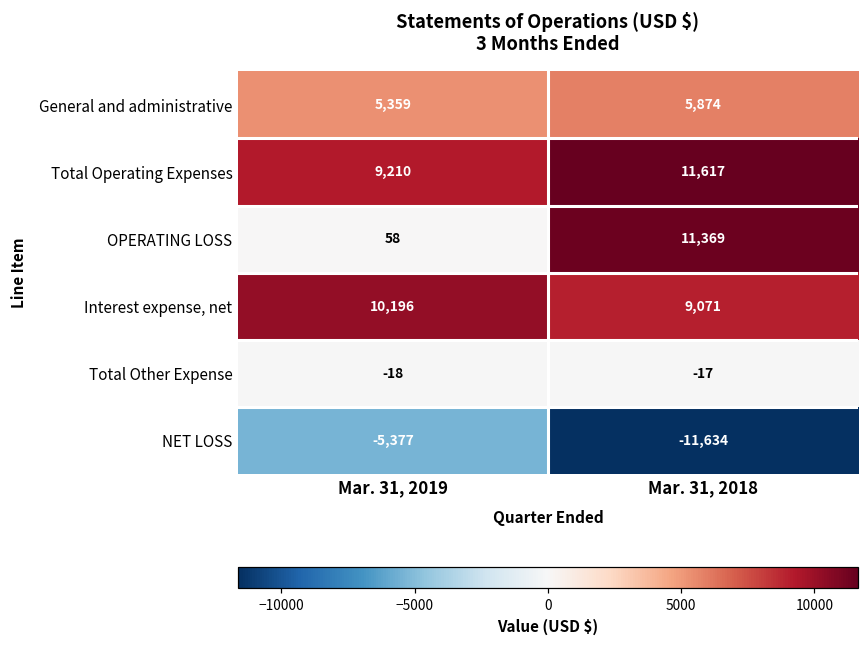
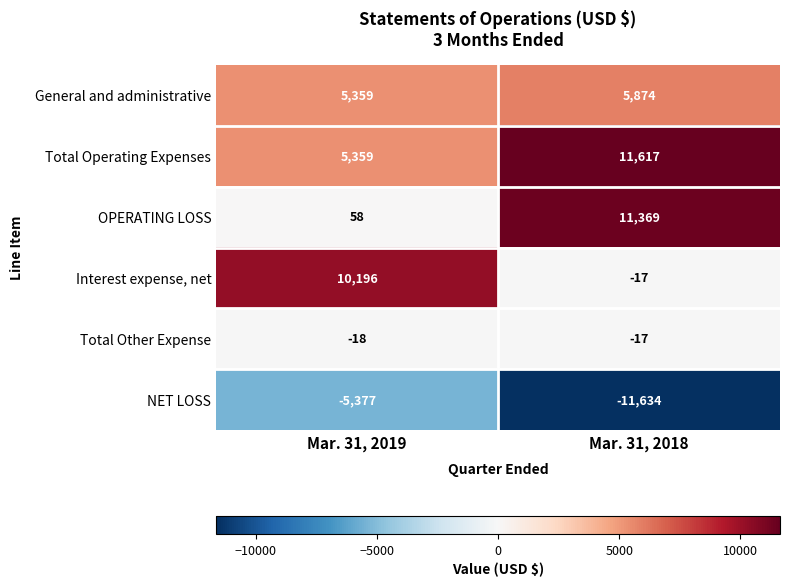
Total Operating Expenses, Mar. 31, 2019: 9,210 -> 5,359
Interest expense, net, Mar. 31, 2018: 9,071 -> -17
